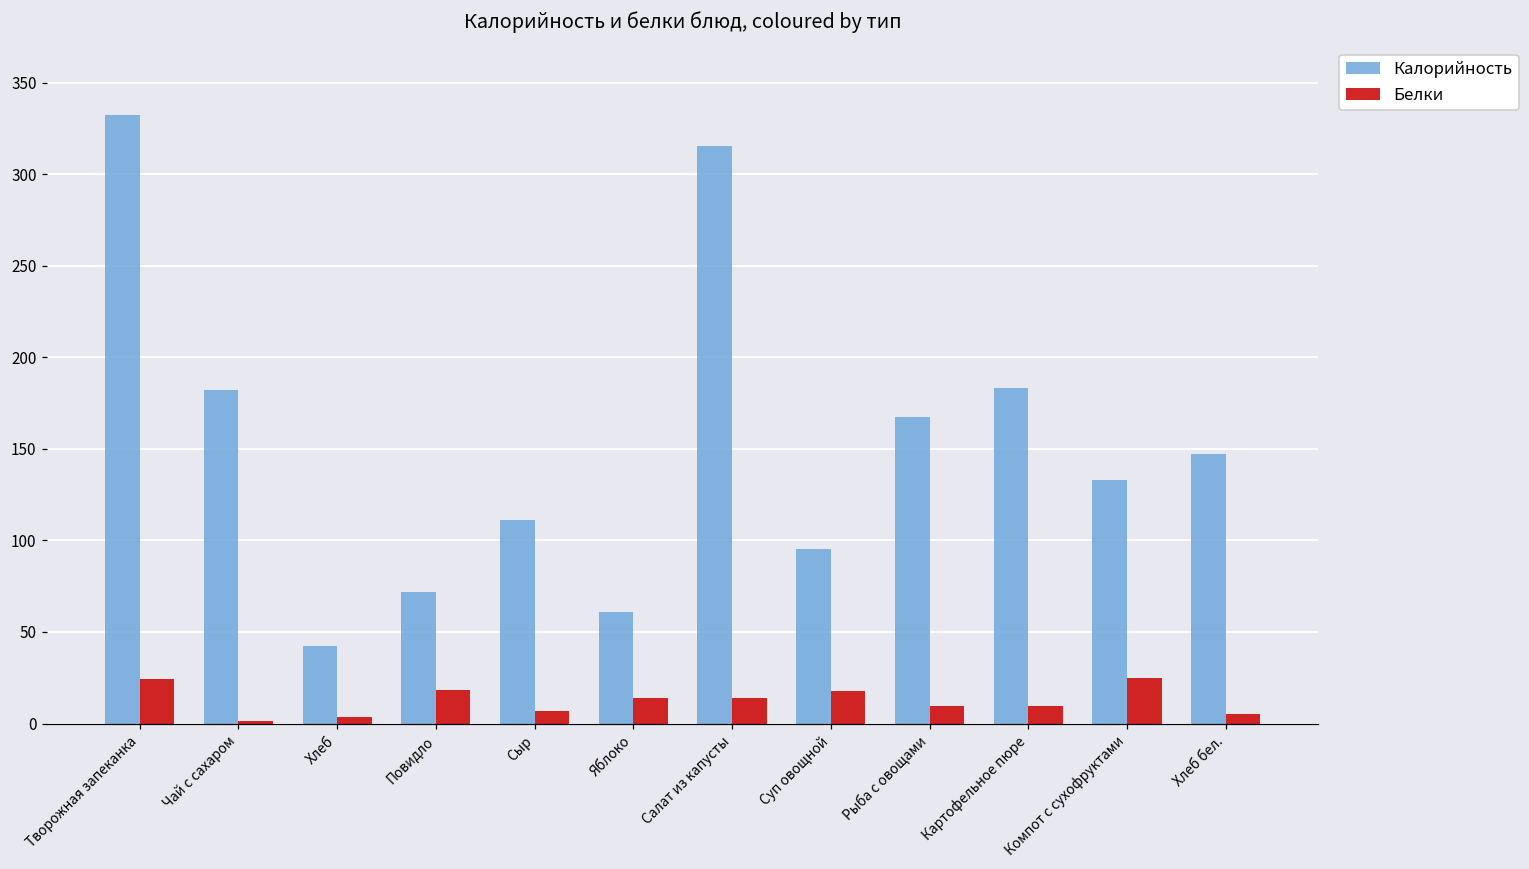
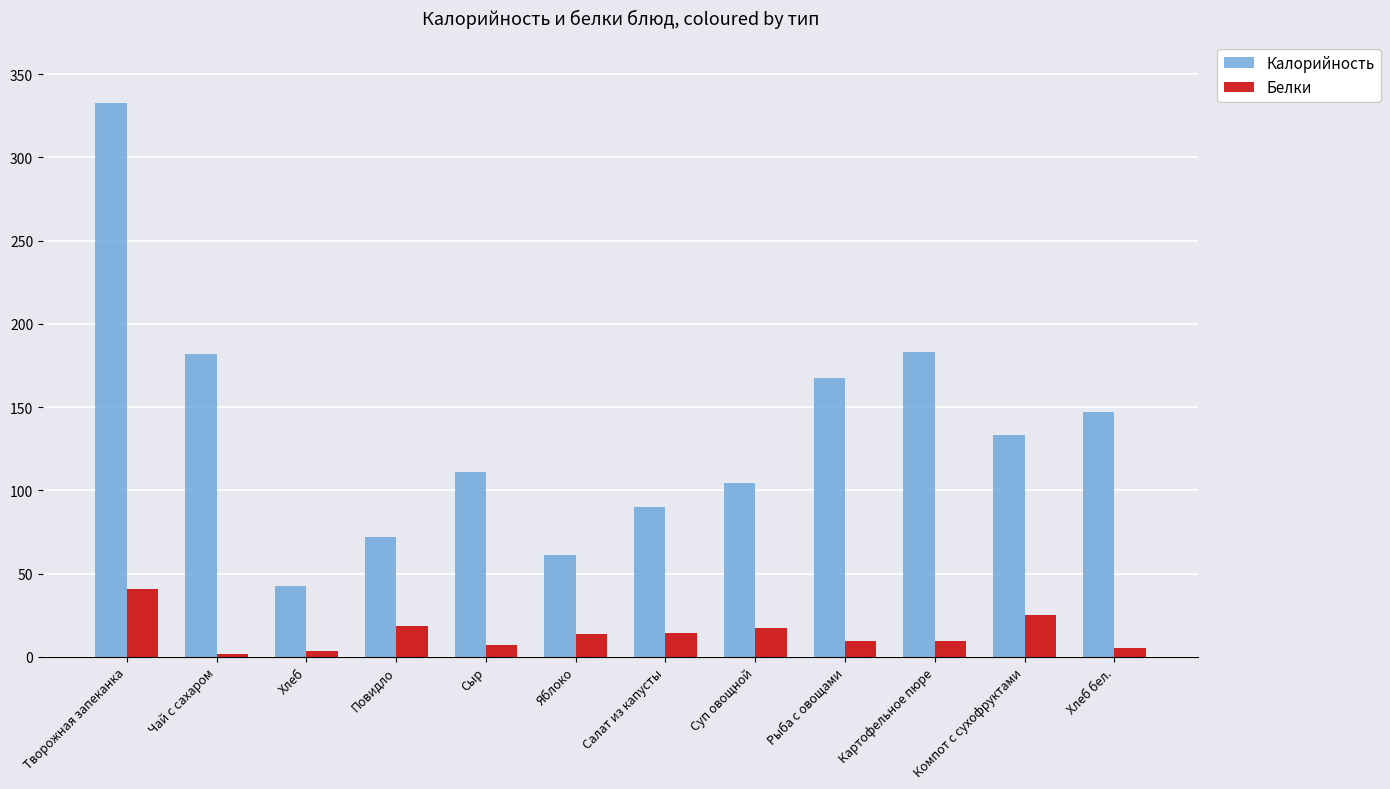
Белки, Творожная запеканка: 24 -> 41
Калорийность, Салат из капусты: 315 -> 90
Калорийность, Суп овощной: 95 -> 104
